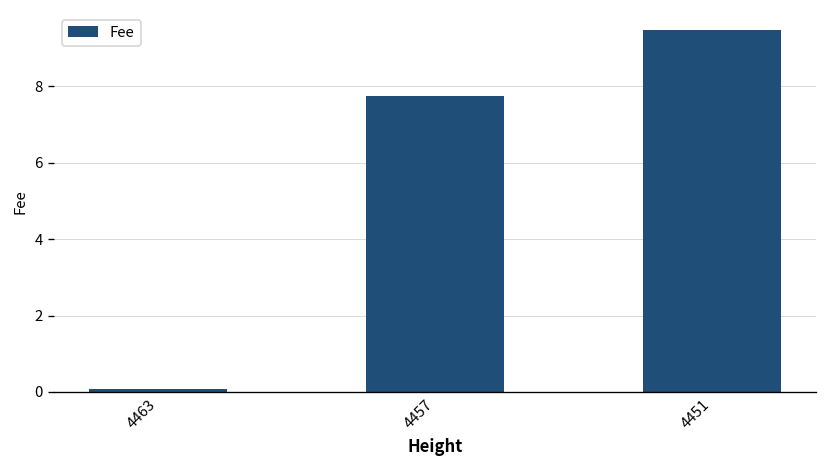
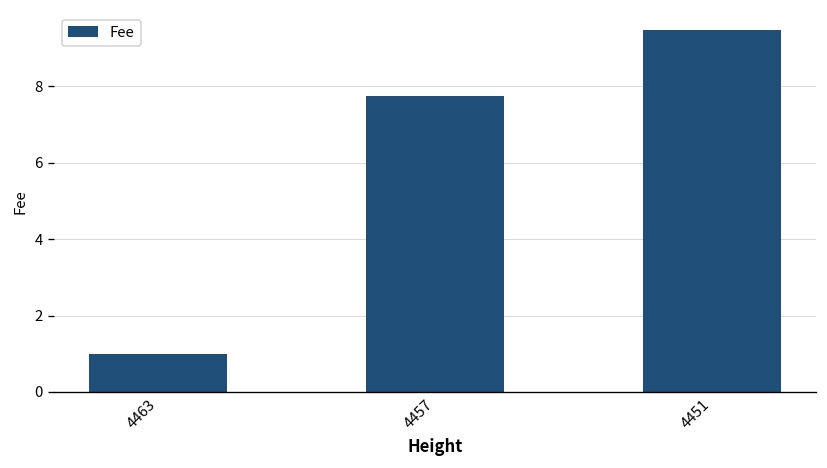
4463: 0.1 -> 1.0
